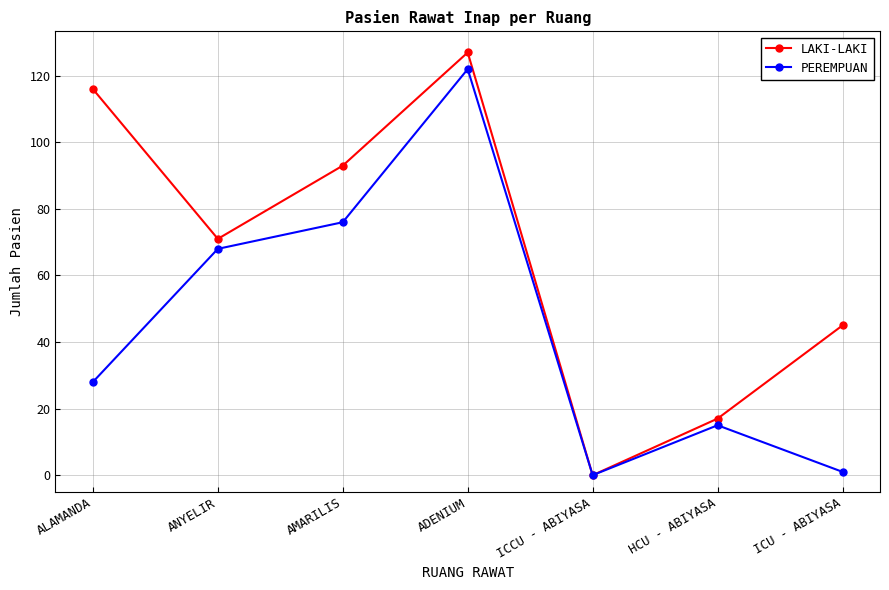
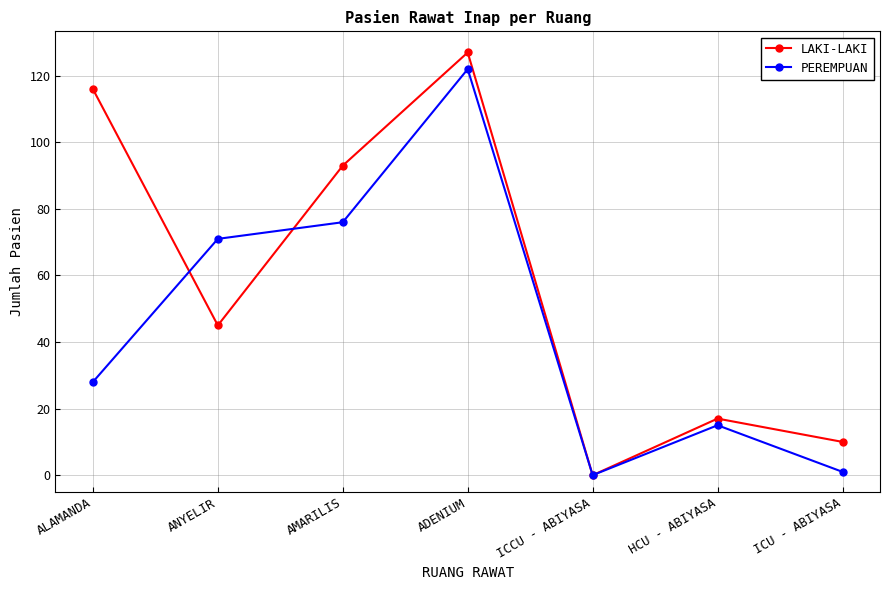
LAKI-LAKI, ANYELIR: 71 -> 45
PEREMPUAN, ANYELIR: 68 -> 71
LAKI-LAKI, ICU - ABIYASA: 45 -> 10
